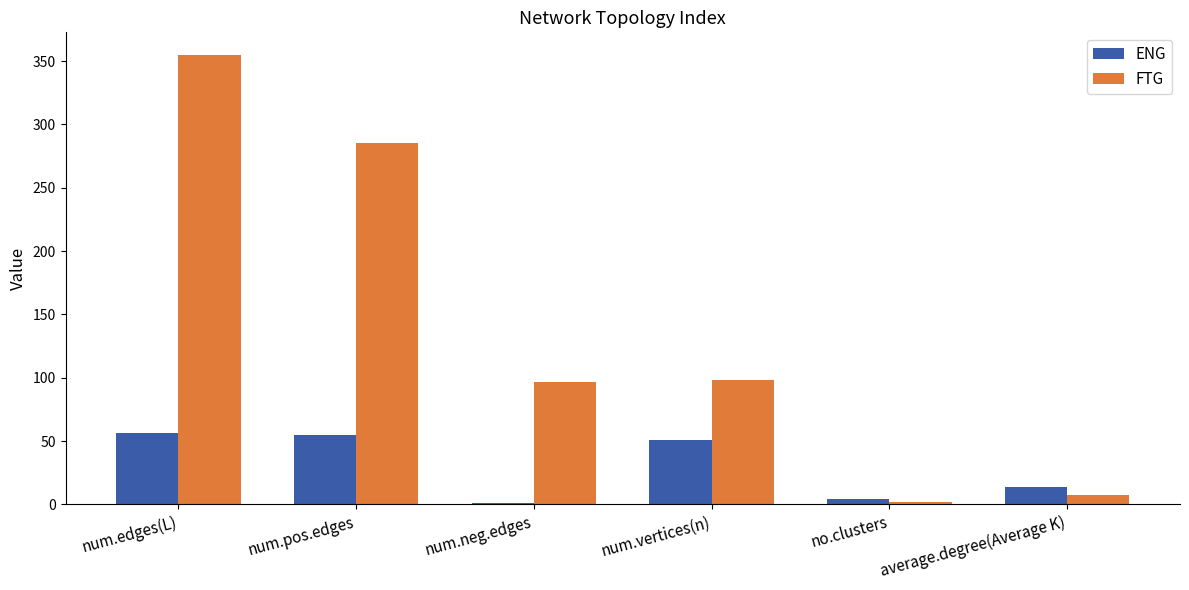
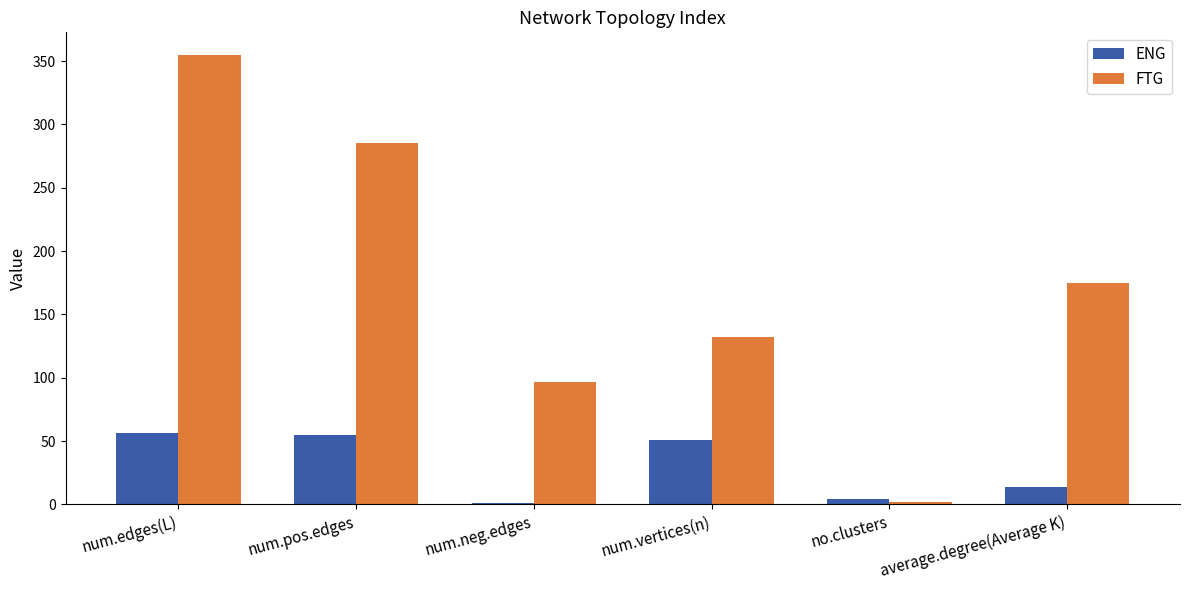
FTG, num.vertices(n): 98 -> 132
FTG, average.degree(Average K): 7 -> 175
